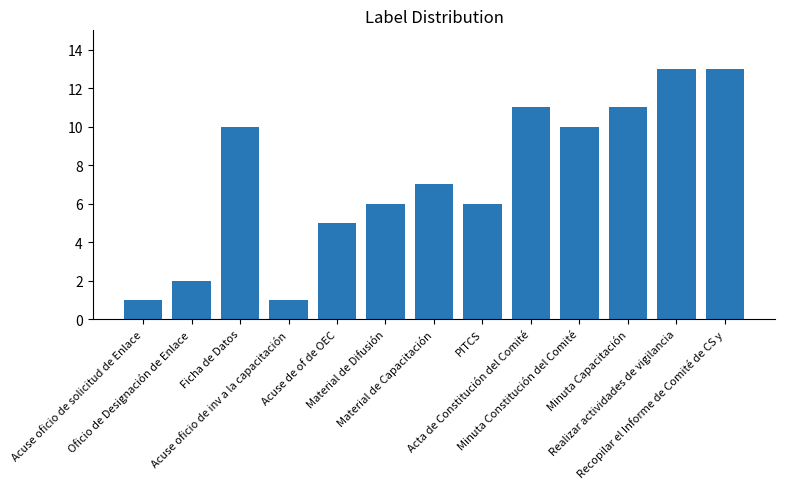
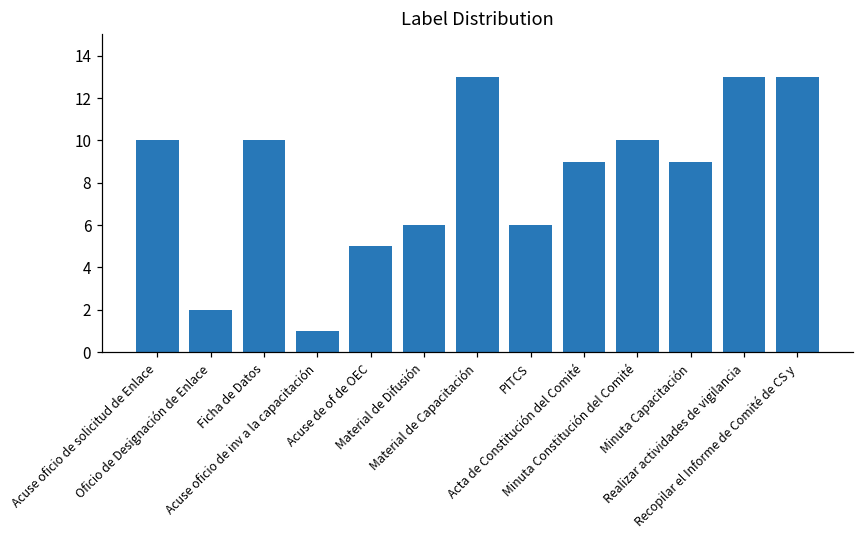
Acuse oficio de solicitud de Enlace: 1 -> 10
Material de Capacitación: 7 -> 13
Acta de Constitución del Comité: 11 -> 9
Minuta Capacitación: 11 -> 9
